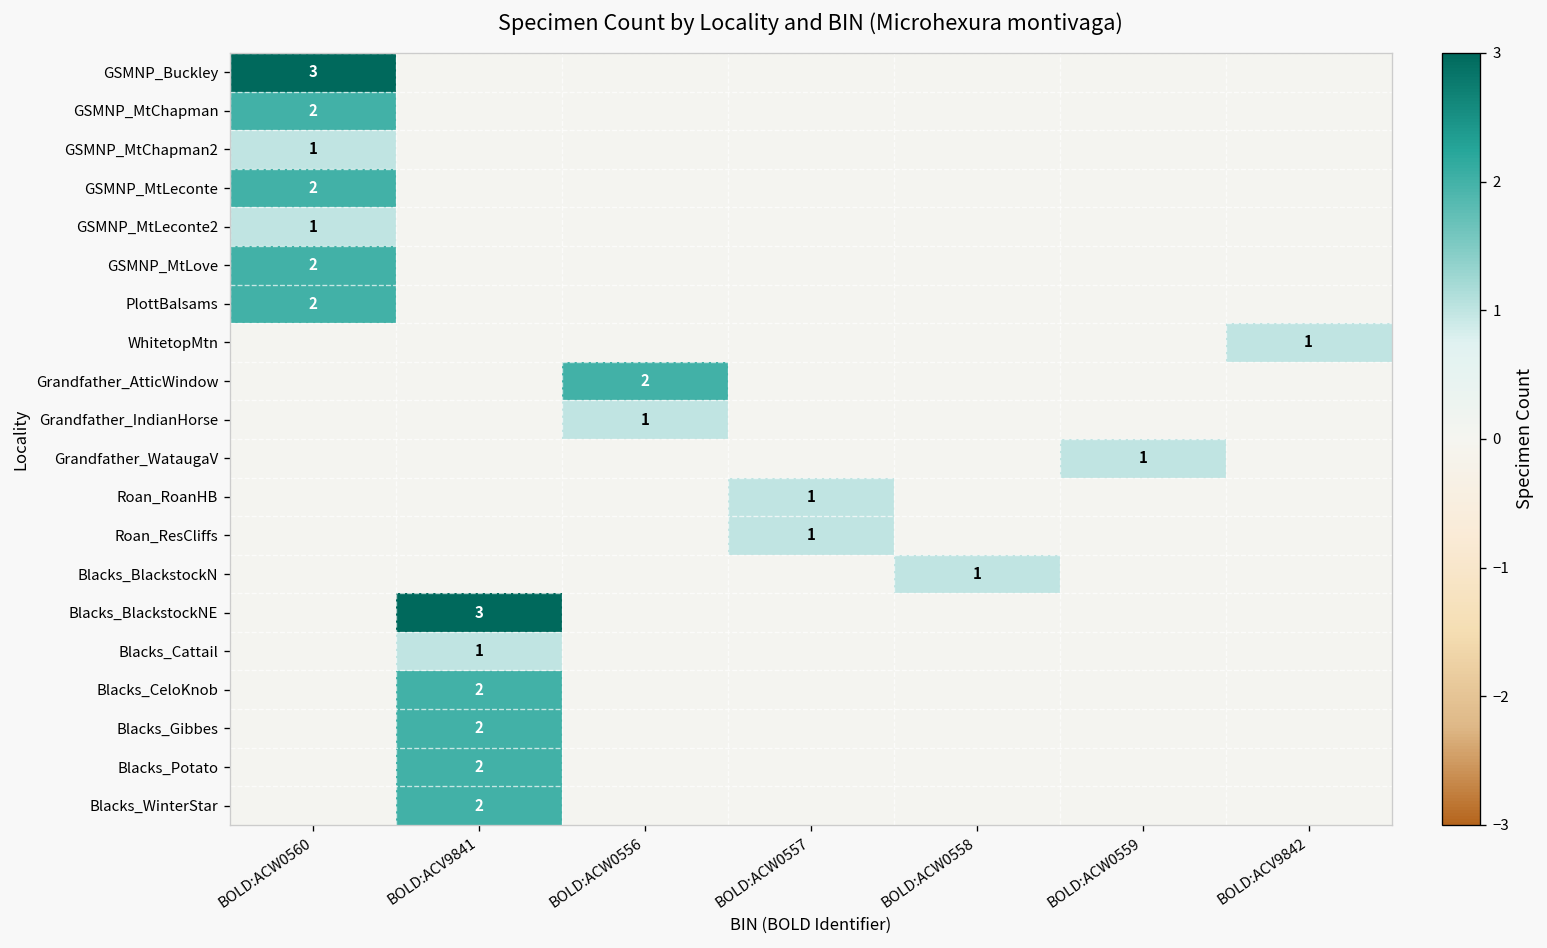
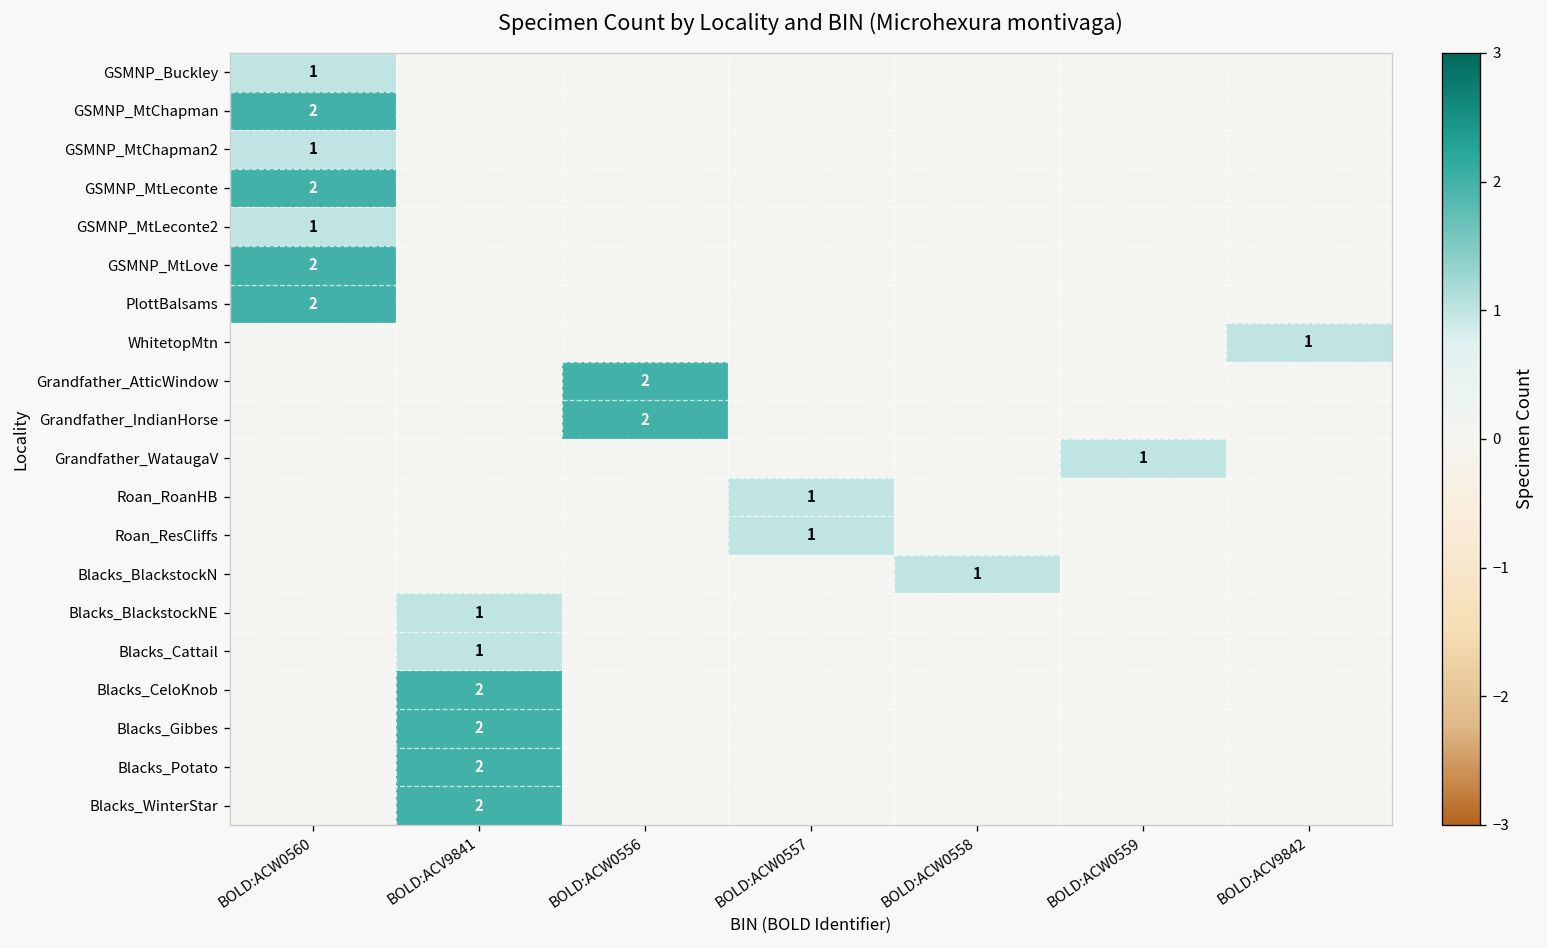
GSMNP_Buckley, BOLD:ACW0560: 3 -> 1
Grandfather_IndianHorse, BOLD:ACW0556: 1 -> 2
Blacks_BlackstockNE, BOLD:ACV9841: 3 -> 1
